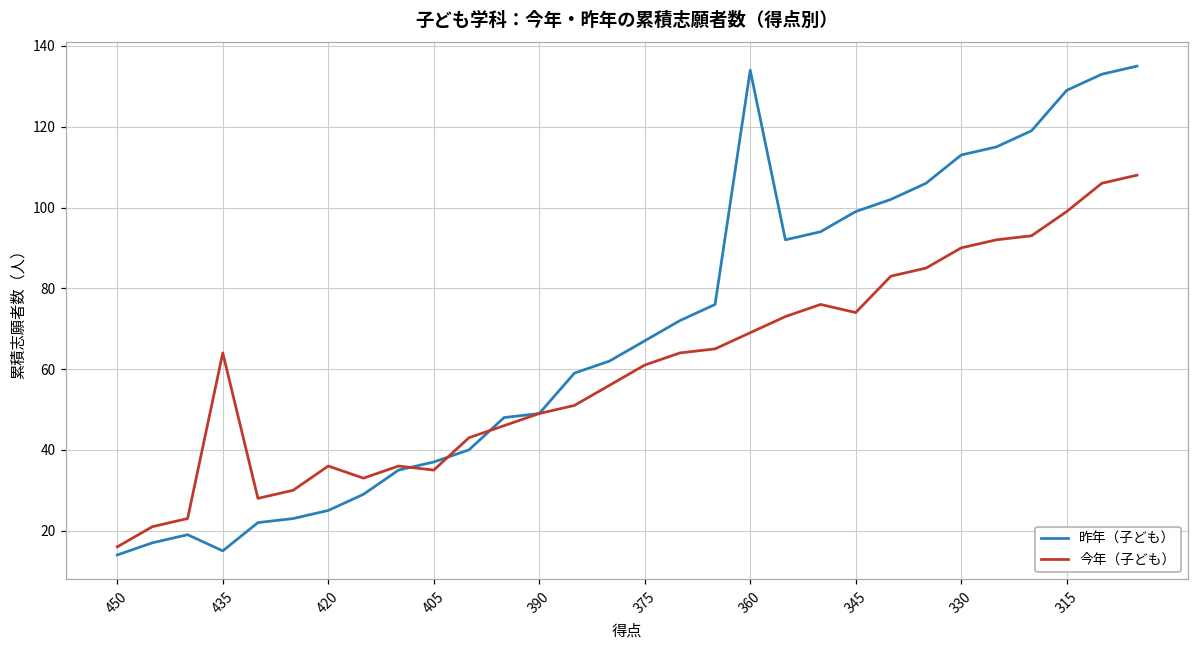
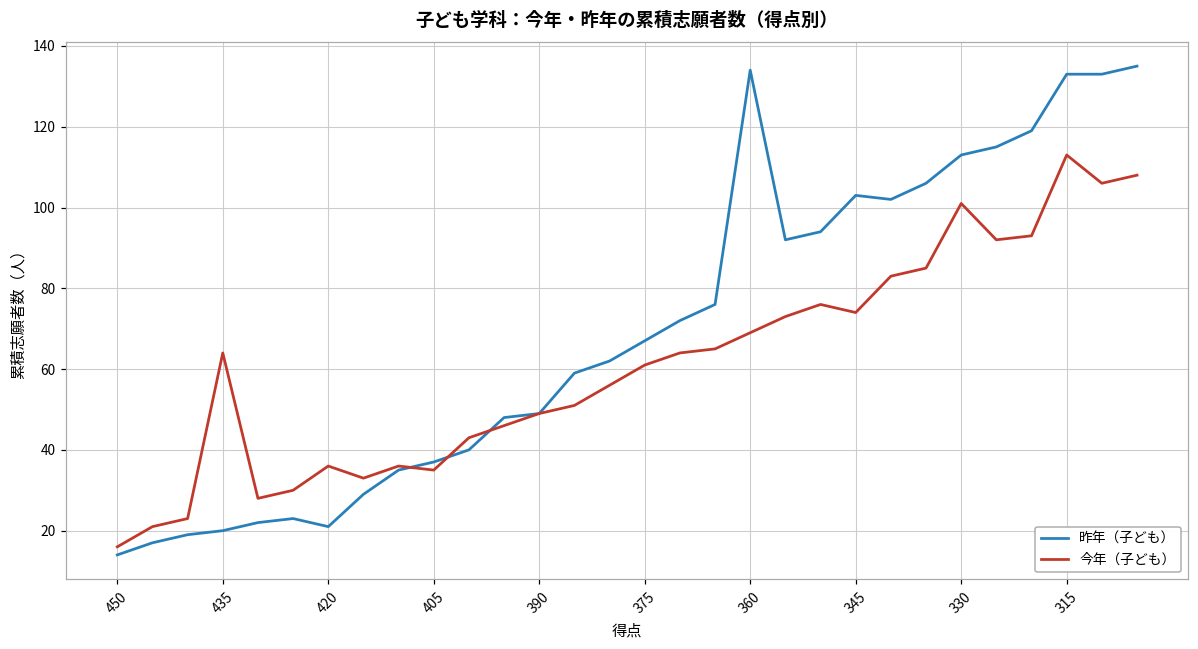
昨年（子ども）, 435: 15 -> 20
昨年（子ども）, 420: 25 -> 21
昨年（子ども）, 345: 99 -> 103
今年（子ども）, 330: 90 -> 101
昨年（子ども）, 315: 129 -> 133
今年（子ども）, 315: 99 -> 113
